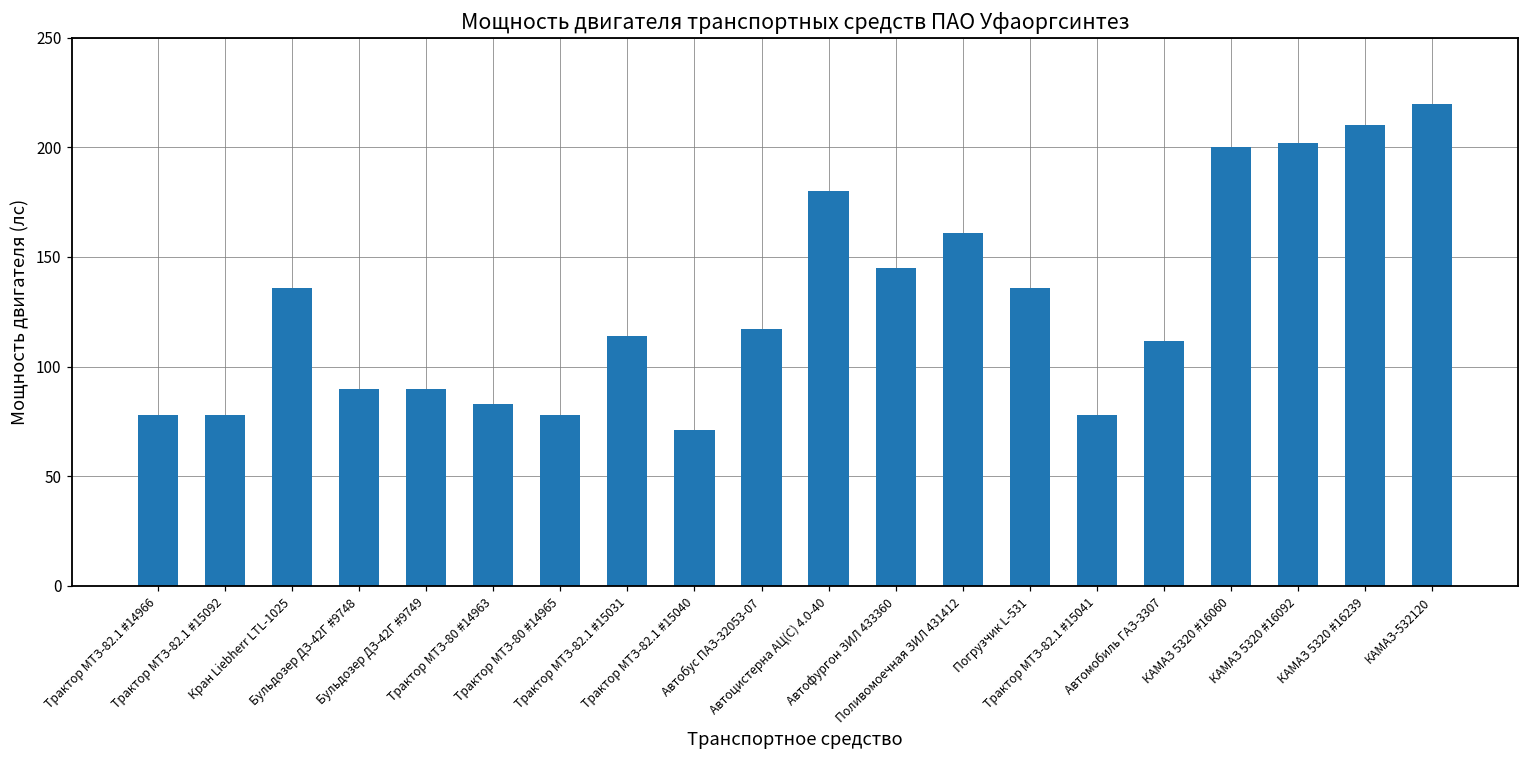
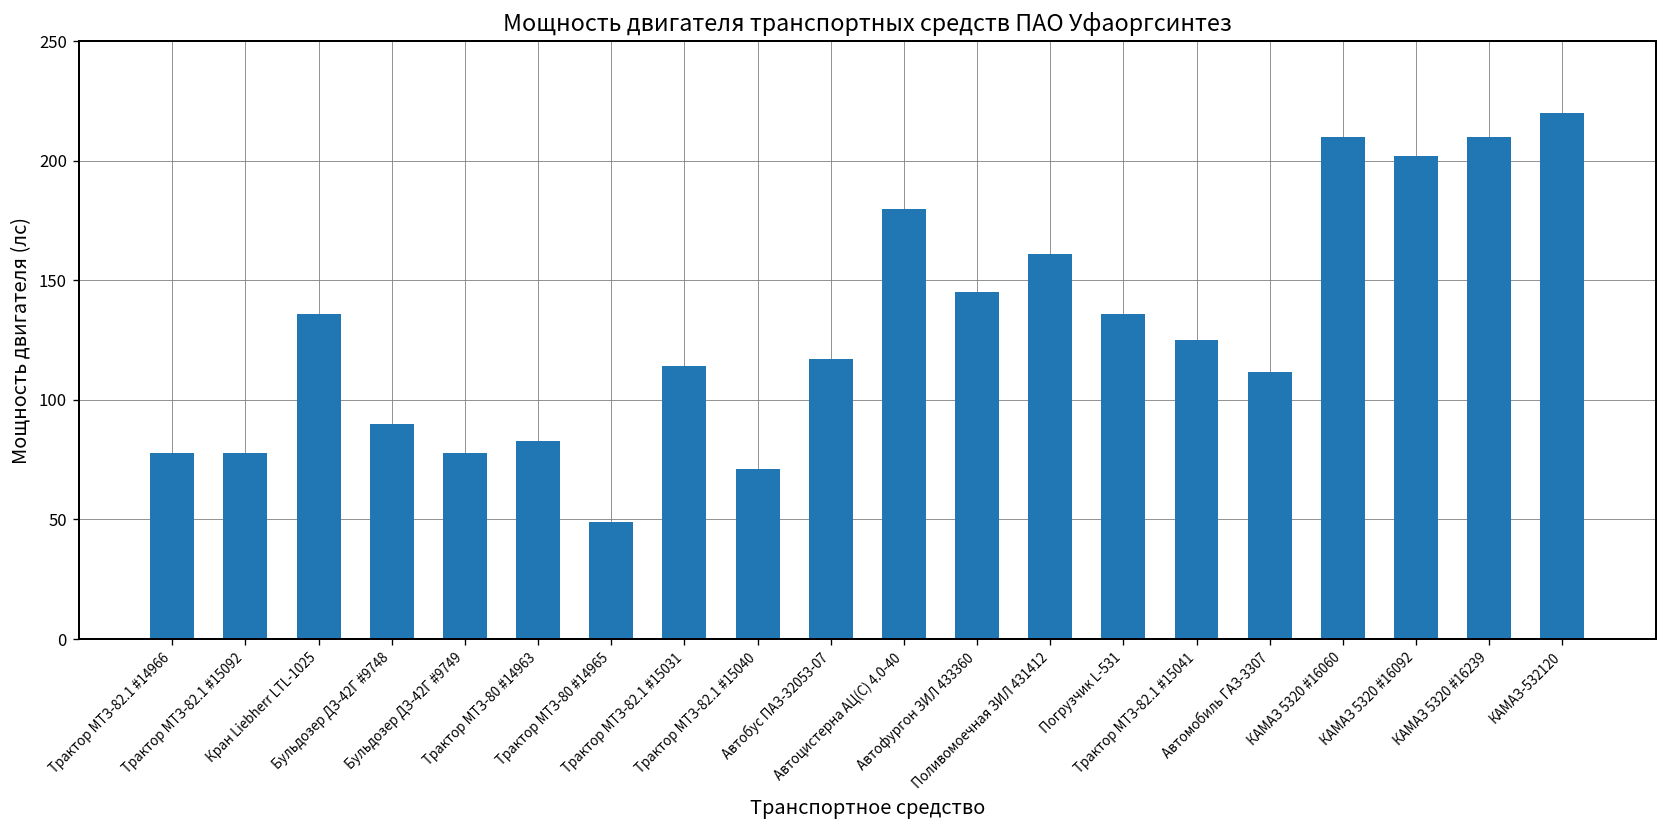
Бульдозер ДЗ-42Г #9749: 90 -> 78
Трактор МТЗ-80 #14965: 78 -> 49
Трактор МТЗ-82.1 #15041: 78 -> 125
КАМАЗ 5320 #16060: 200 -> 210
